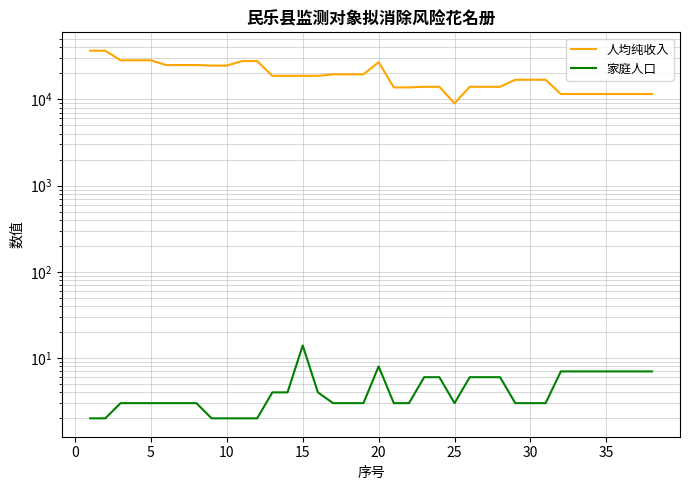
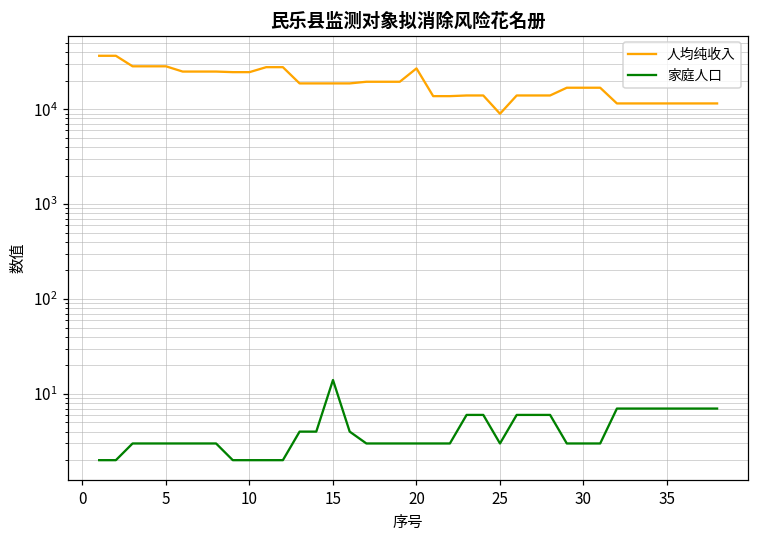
家庭人口, 20: 8 -> 3
